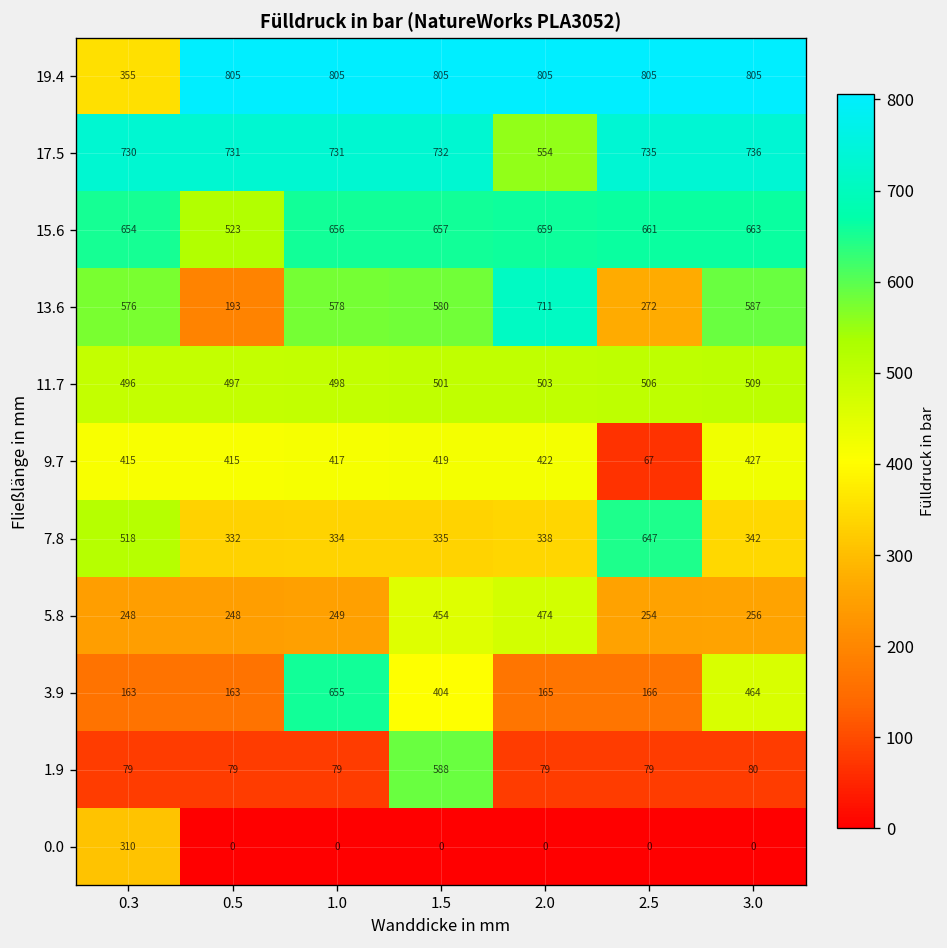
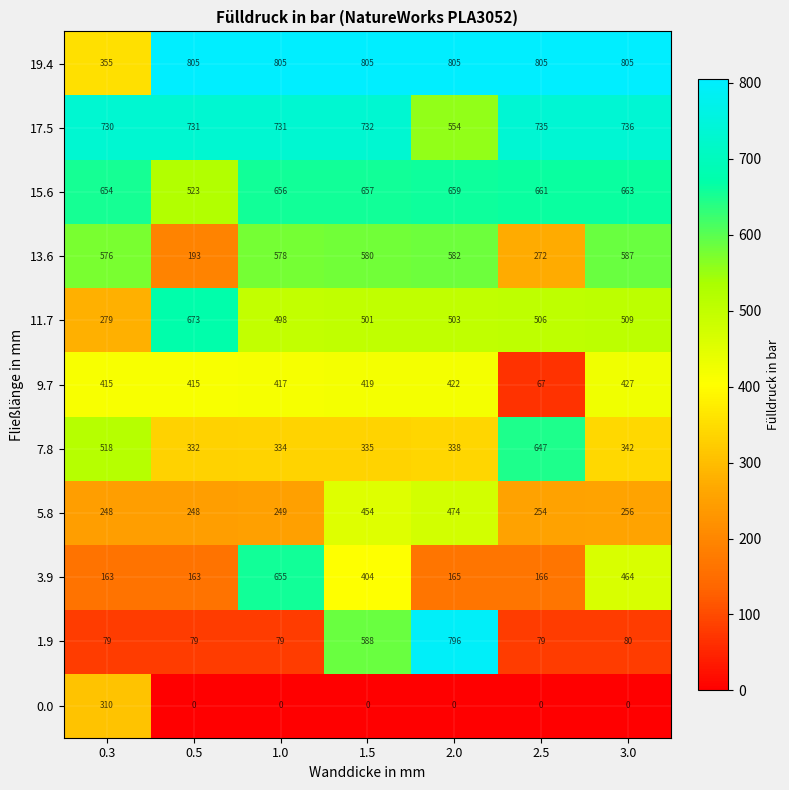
13.6, 2.0: 711 -> 582
11.7, 0.3: 496 -> 279
11.7, 0.5: 497 -> 673
1.9, 2.0: 79 -> 796
